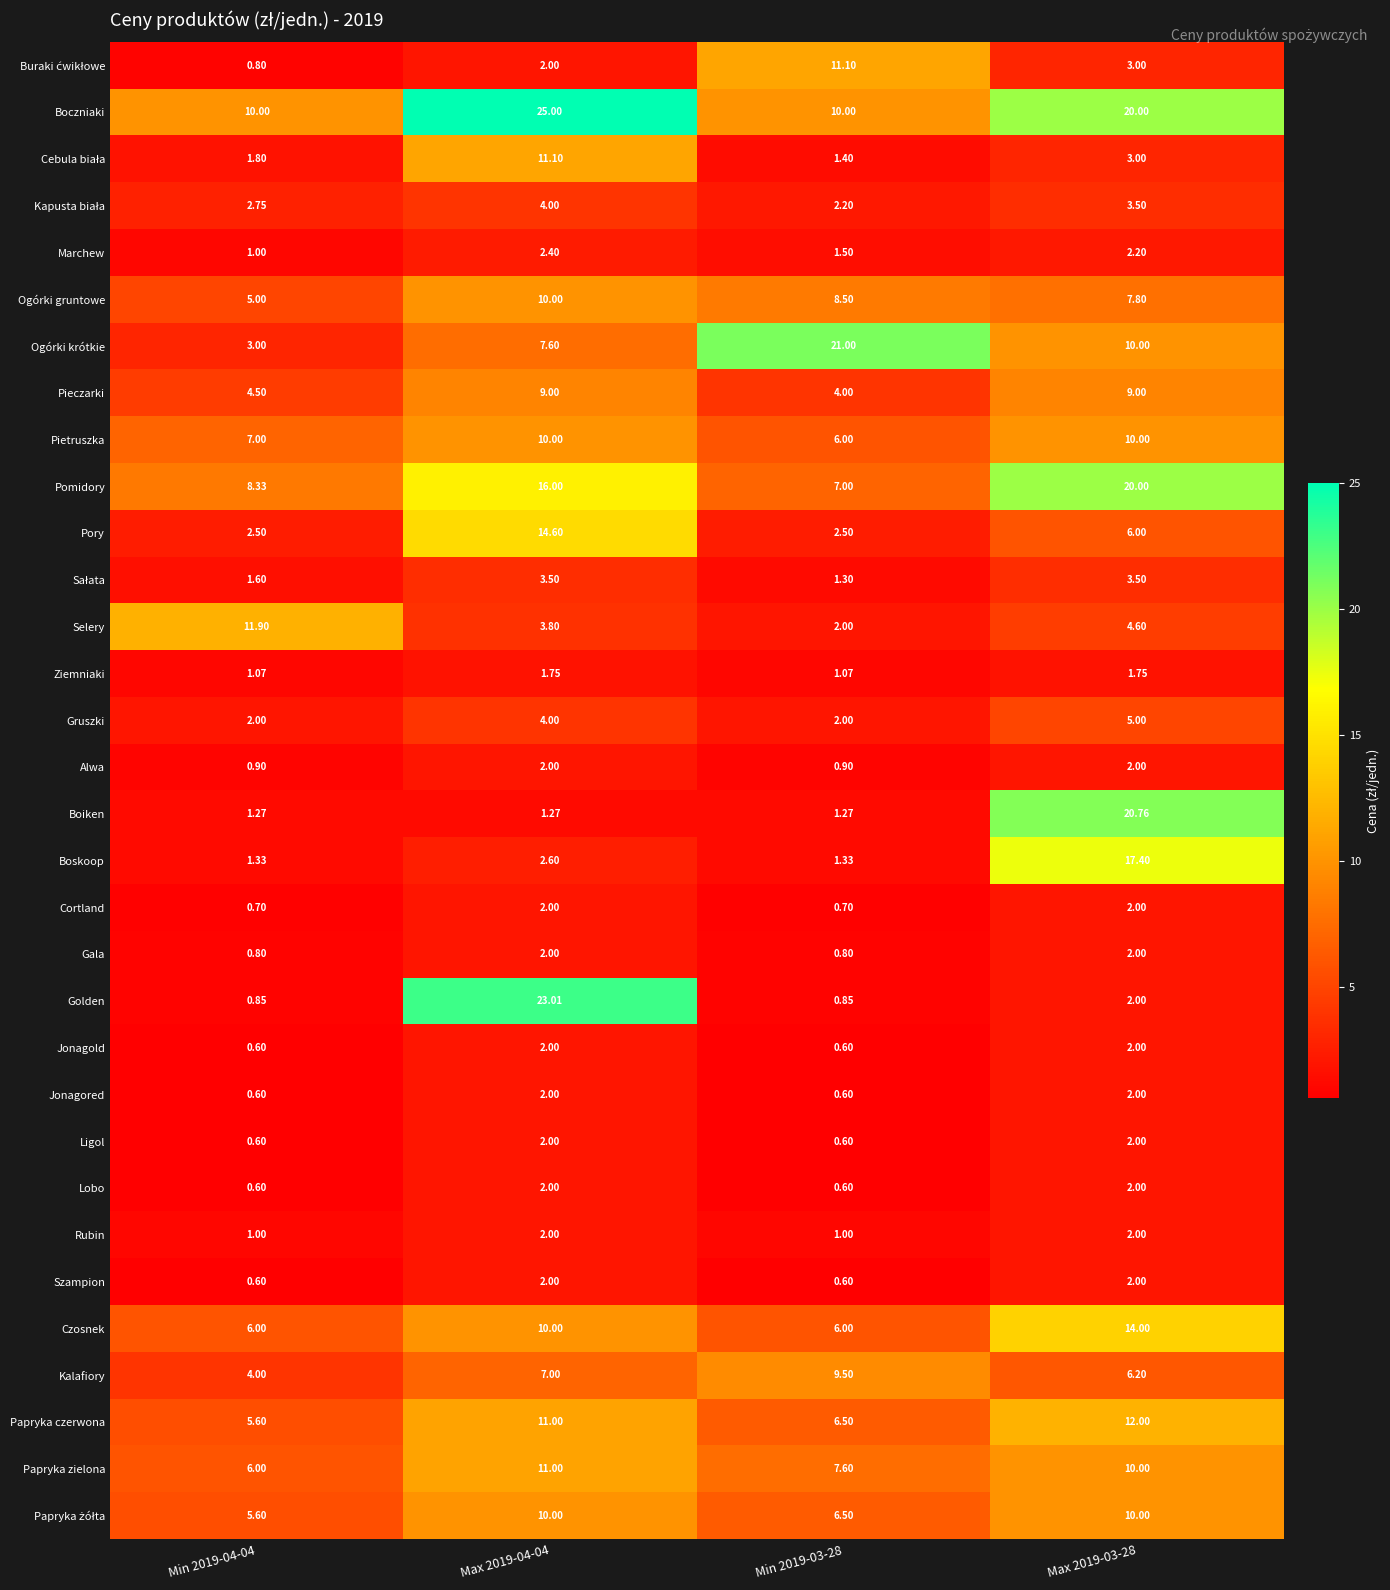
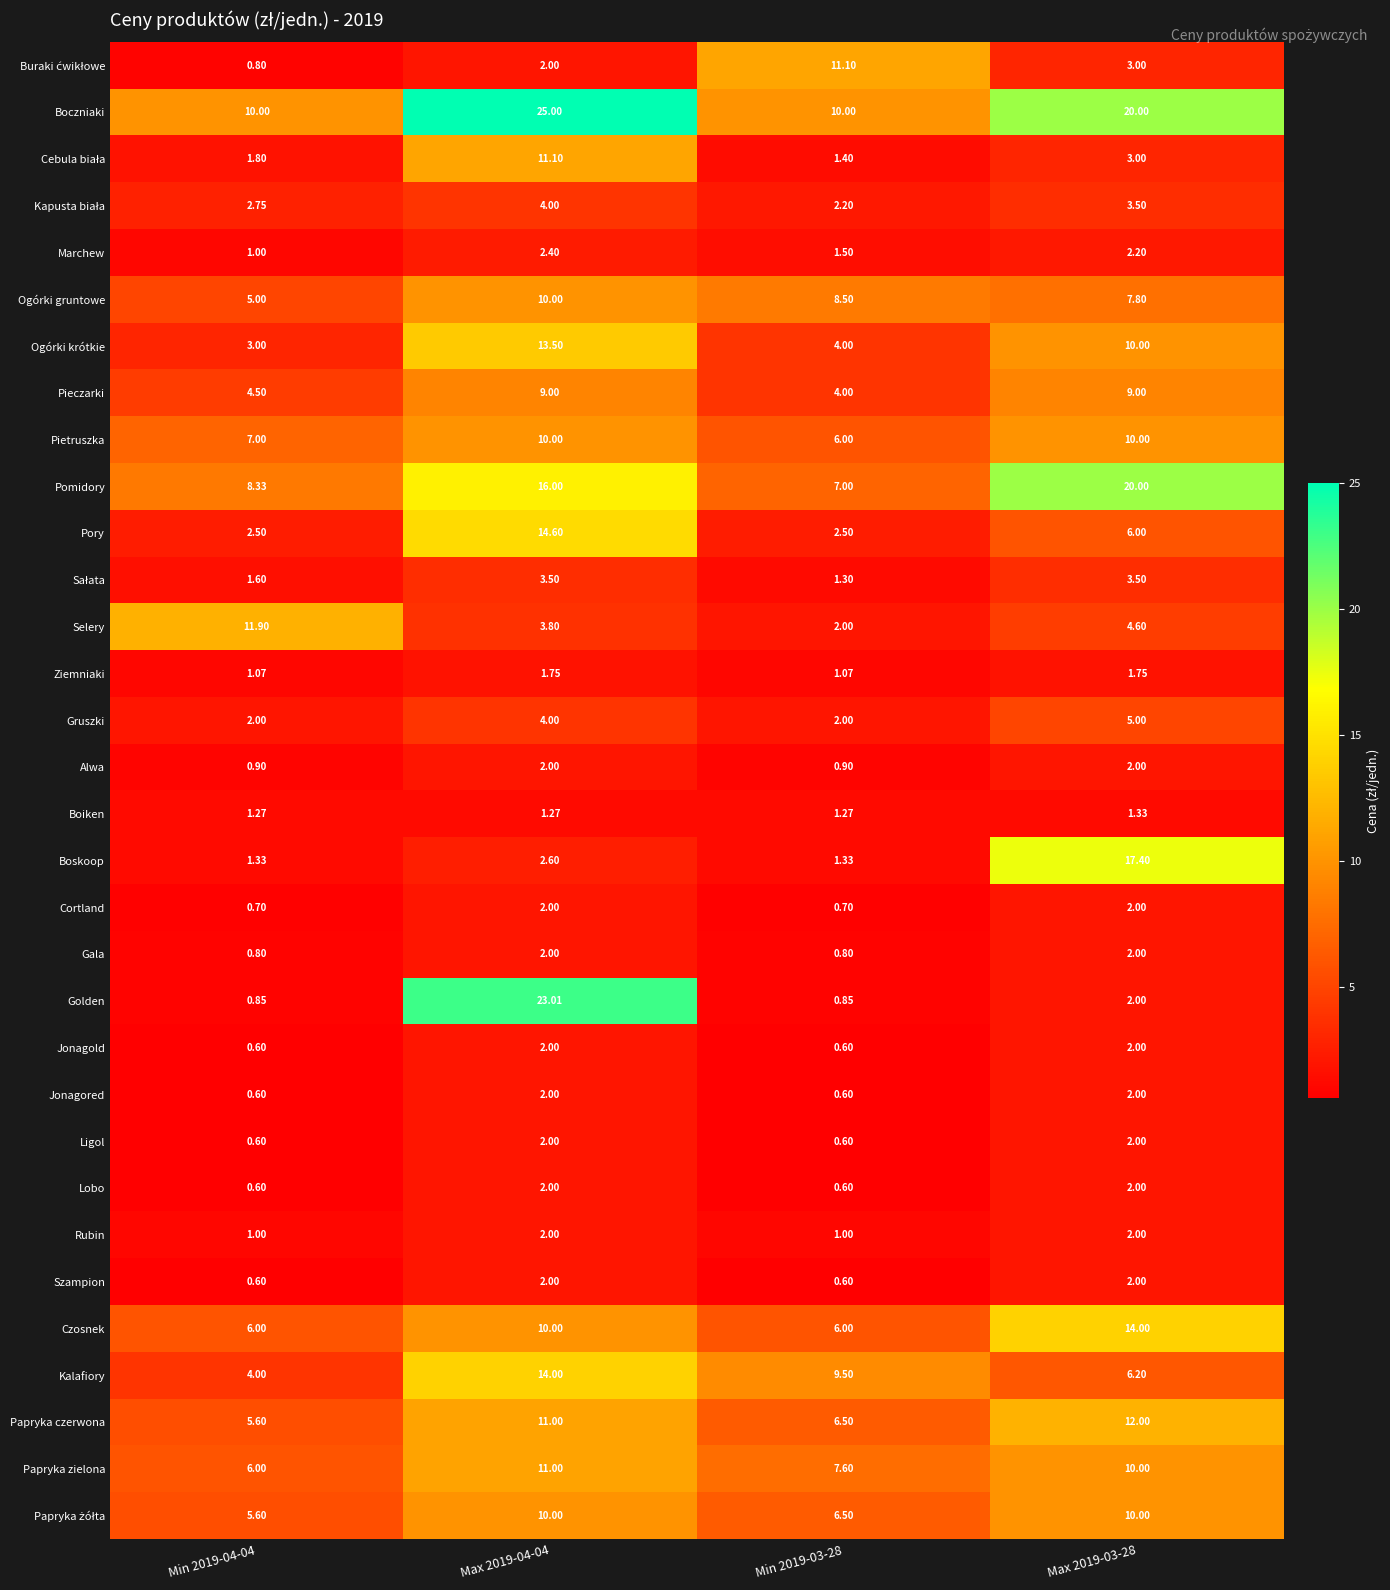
Ogórki krótkie, Max 2019-04-04: 7.60 -> 13.50
Ogórki krótkie, Min 2019-03-28: 21.00 -> 4.00
Boiken, Max 2019-03-28: 20.76 -> 1.33
Kalafiory, Max 2019-04-04: 7.00 -> 14.00
